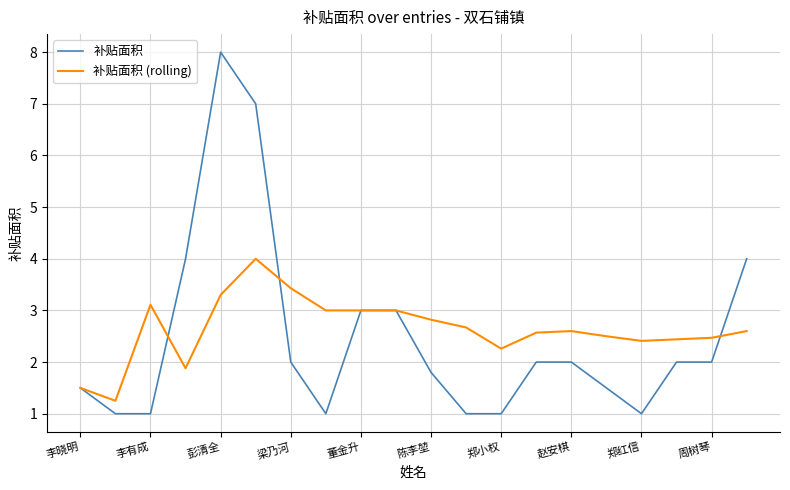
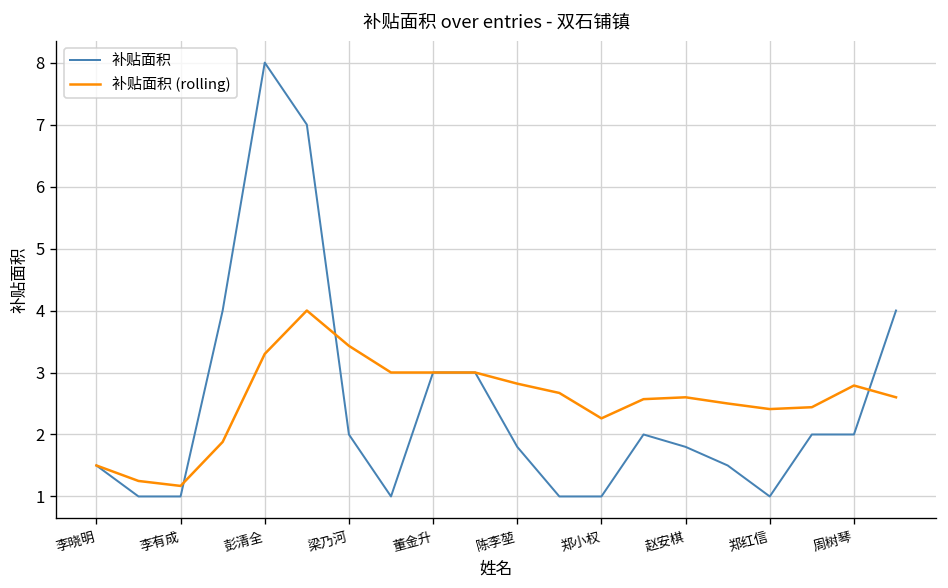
补贴面积 (rolling), 李有成: 3.1 -> 1.2
补贴面积, 赵安棋: 2.0 -> 1.8
补贴面积 (rolling), 周树琴: 2.5 -> 2.8
